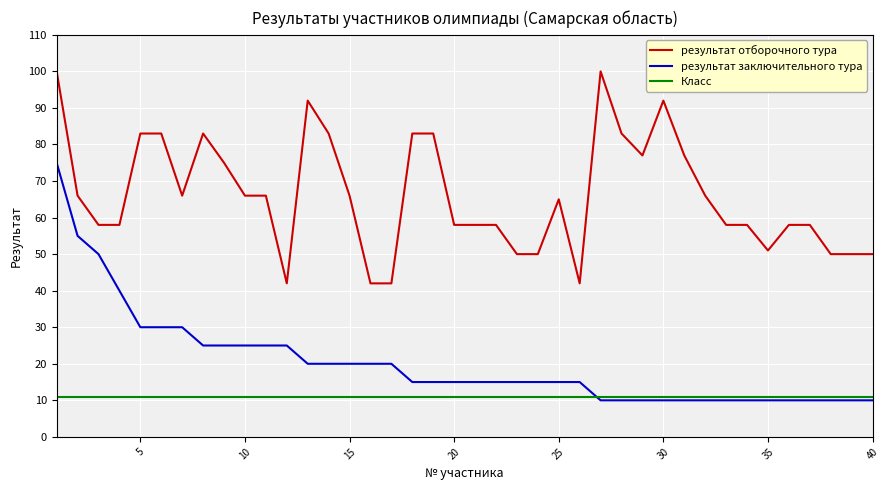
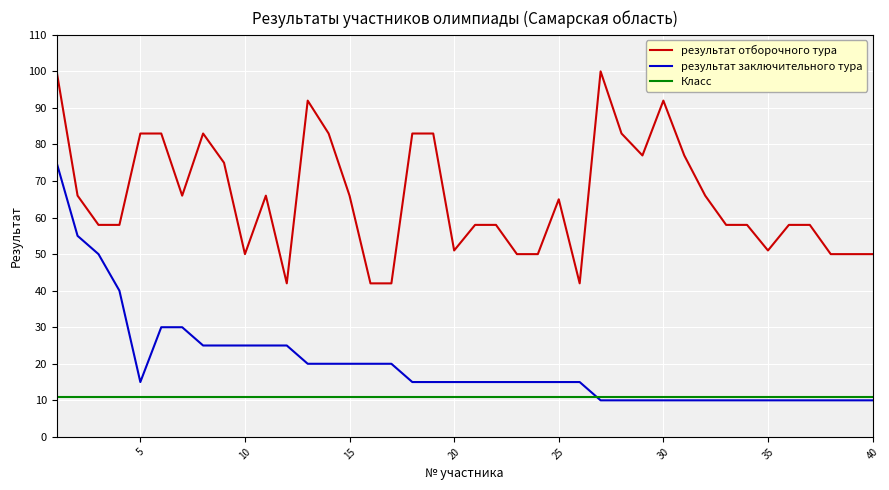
результат заключительного тура, 5: 30 -> 15
результат отборочного тура, 10: 66 -> 50
результат отборочного тура, 20: 58 -> 51
